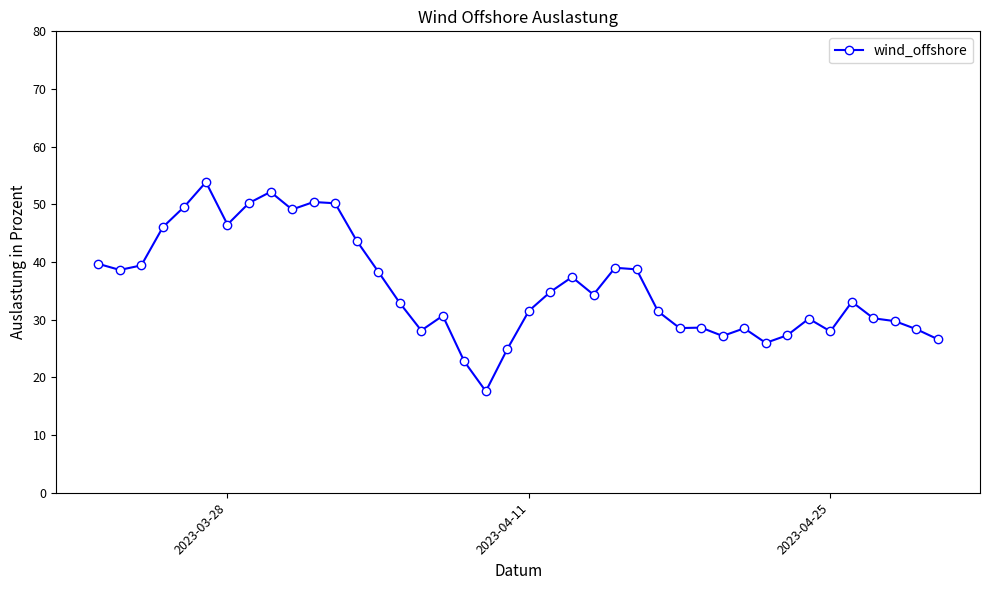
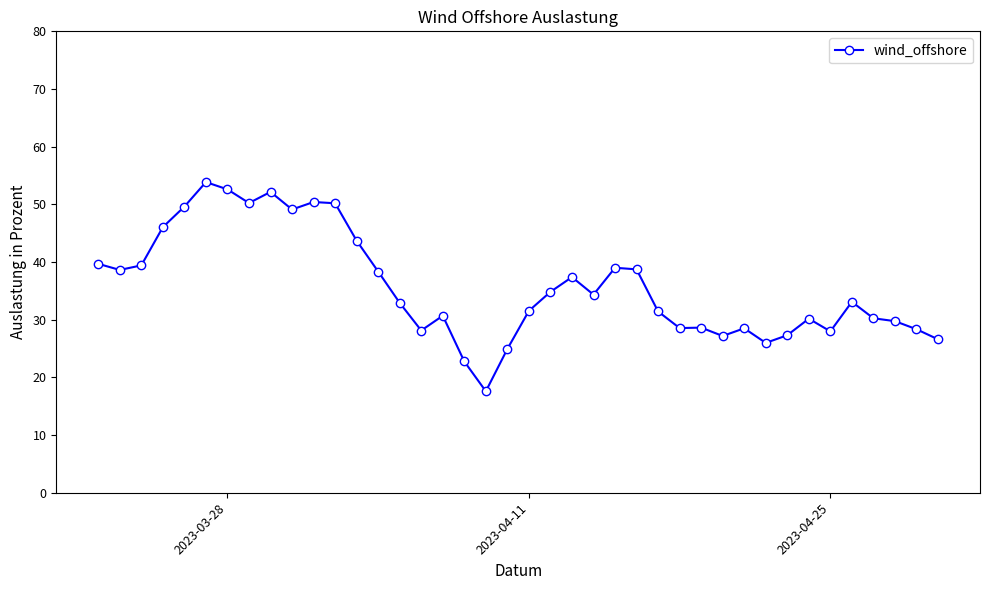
2023-03-28: 47 -> 53
